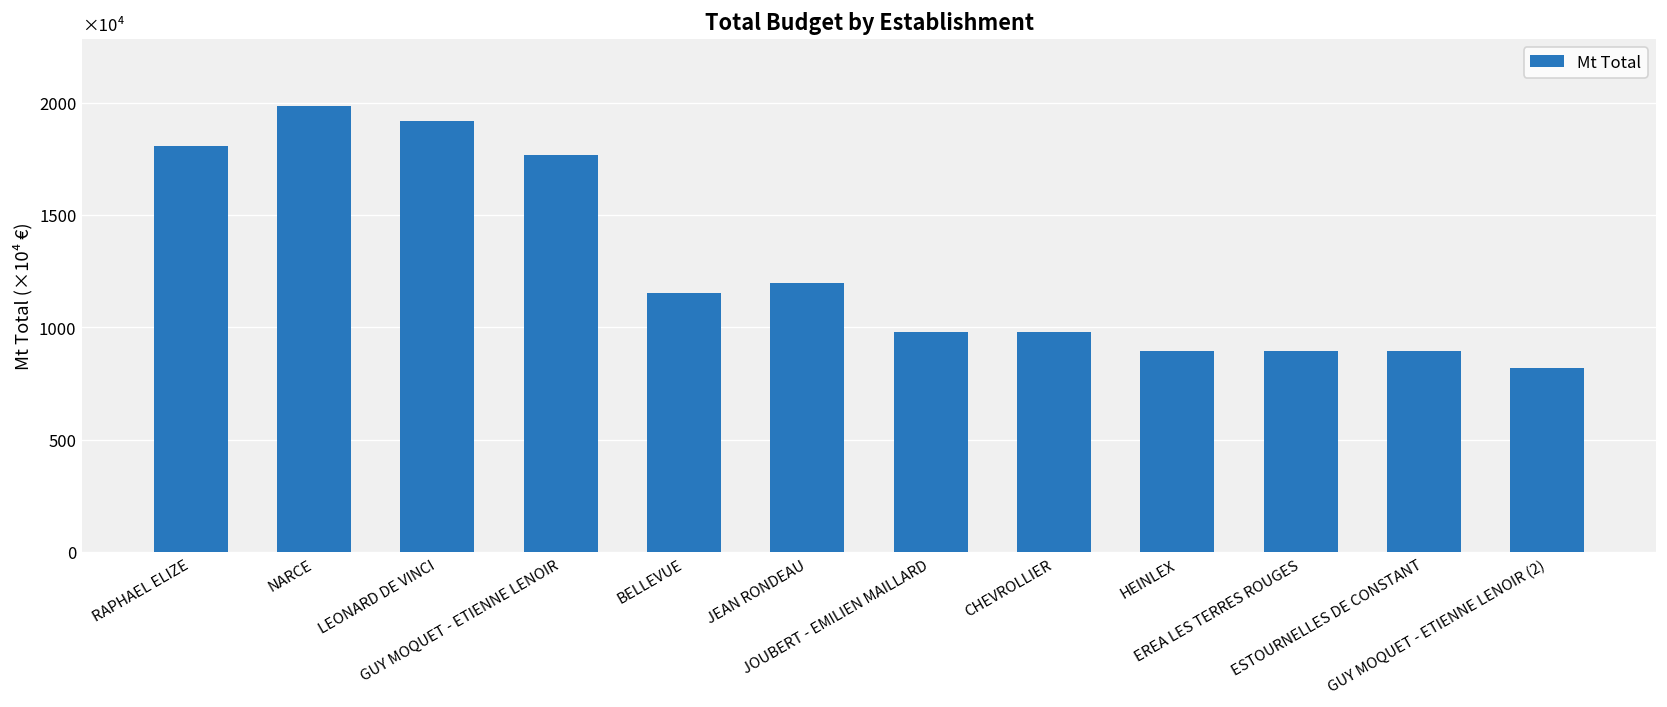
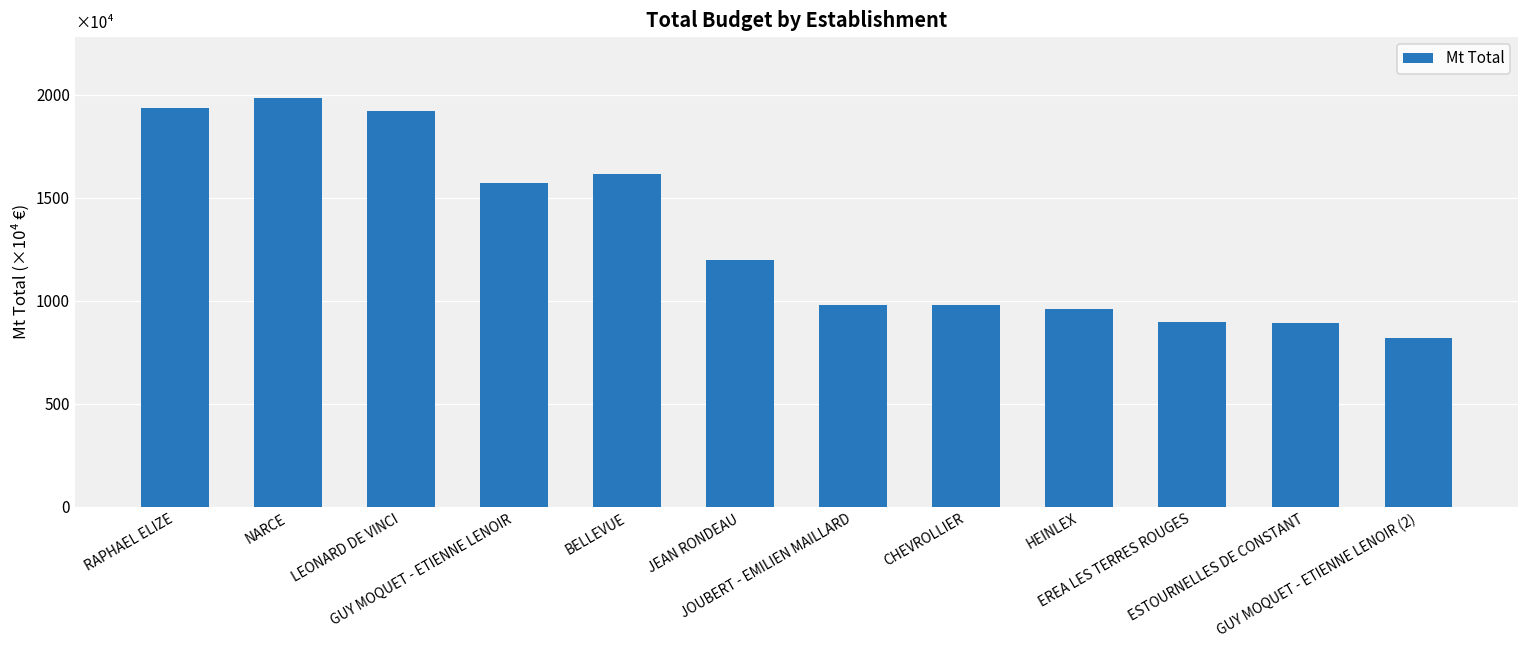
RAPHAEL ELIZE: 1810 -> 1940
GUY MOQUET - ETIENNE LENOIR: 1770 -> 1570
BELLEVUE: 1150 -> 1620
HEINLEX: 890 -> 960
